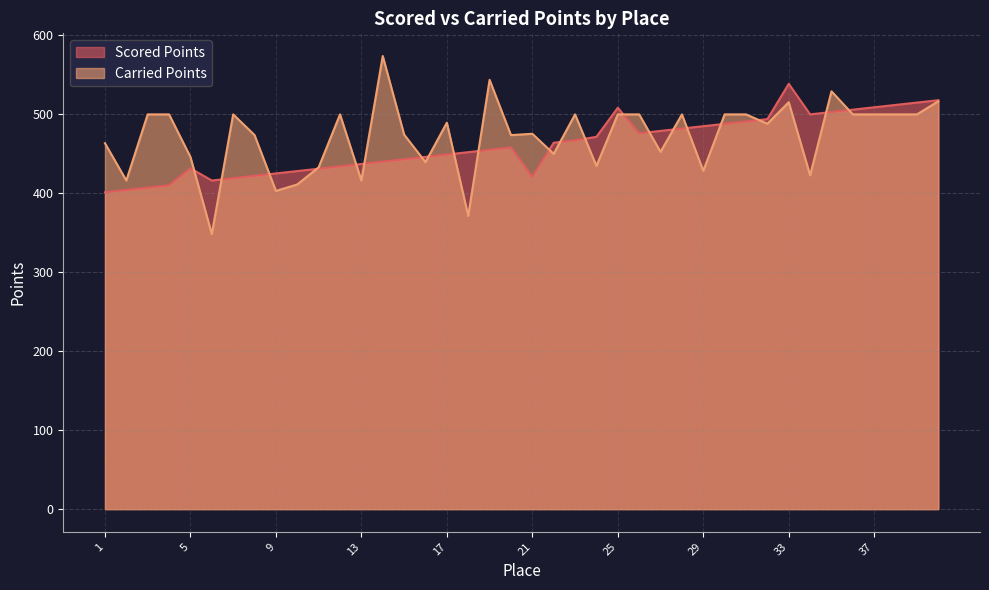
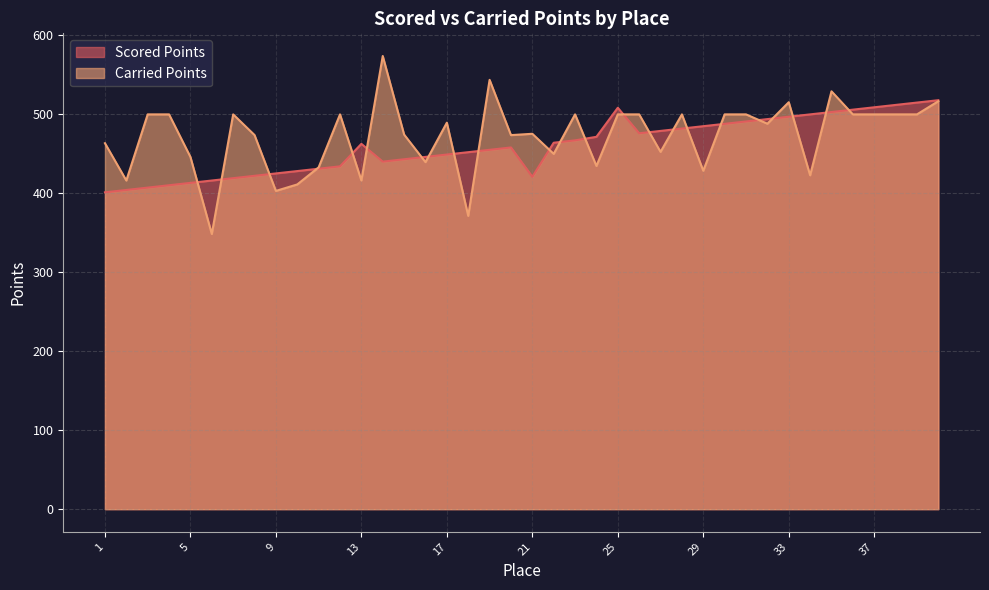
Scored Points, 5: 430 -> 410
Scored Points, 13: 440 -> 460
Scored Points, 33: 540 -> 500
